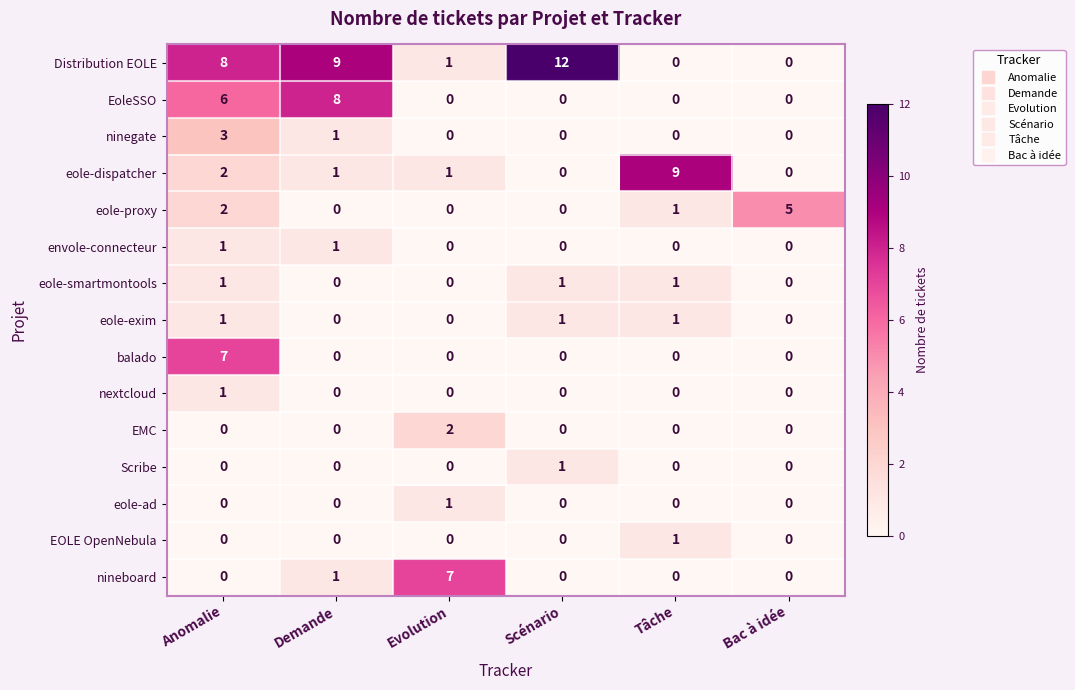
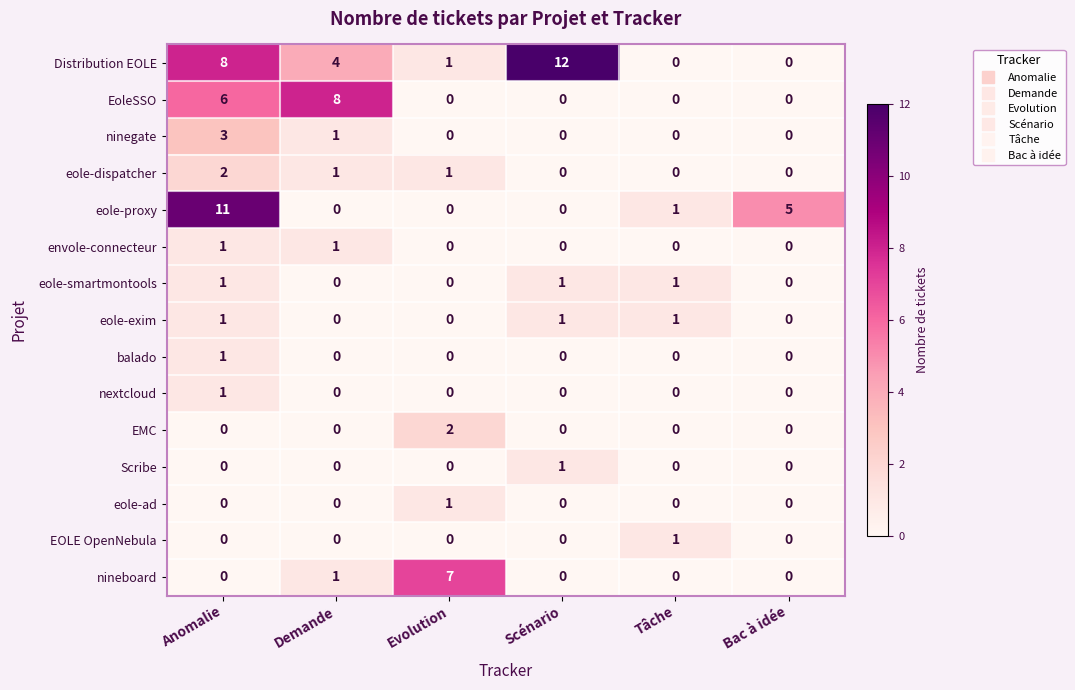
Distribution EOLE, Demande: 9 -> 4
eole-dispatcher, Tâche: 9 -> 0
eole-proxy, Anomalie: 2 -> 11
balado, Anomalie: 7 -> 1
